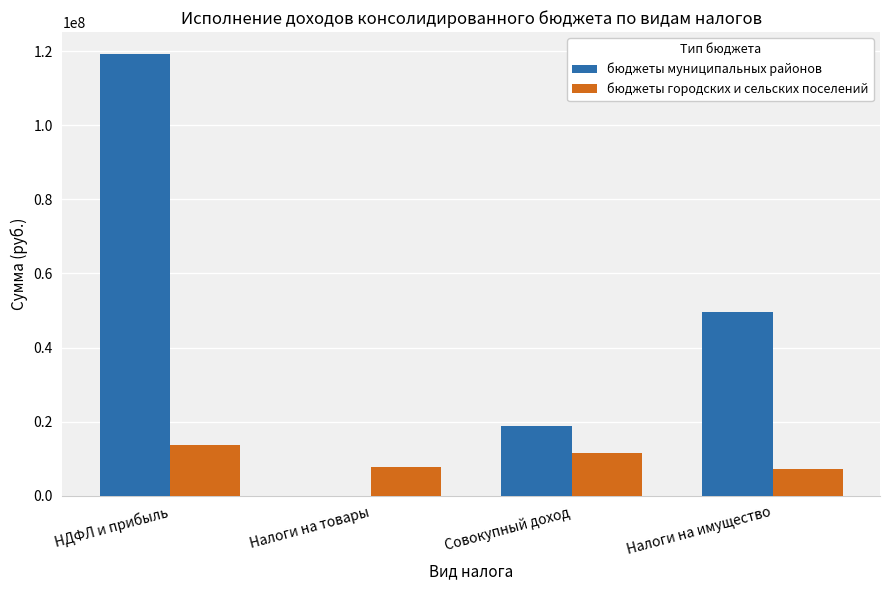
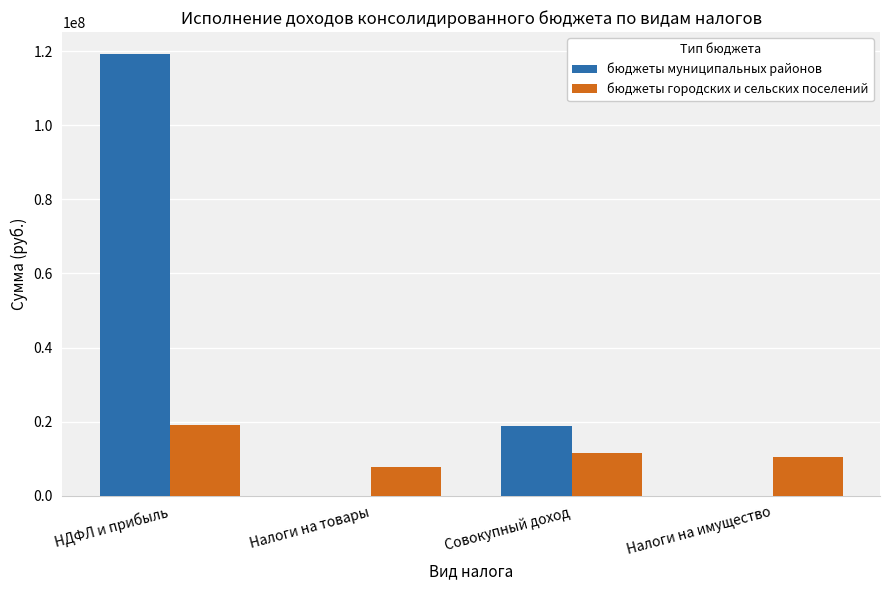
бюджеты городских и сельских поселений, НДФЛ и прибыль: 14000000 -> 19000000
бюджеты муниципальных районов, Налоги на имущество: 50000000 -> 0
бюджеты городских и сельских поселений, Налоги на имущество: 7000000 -> 10000000
